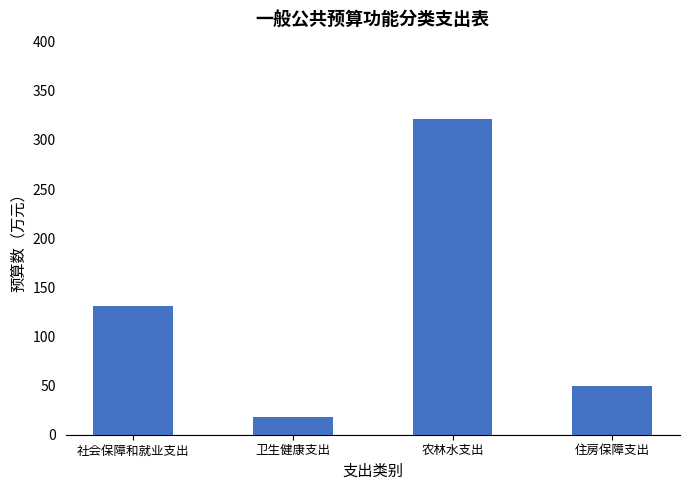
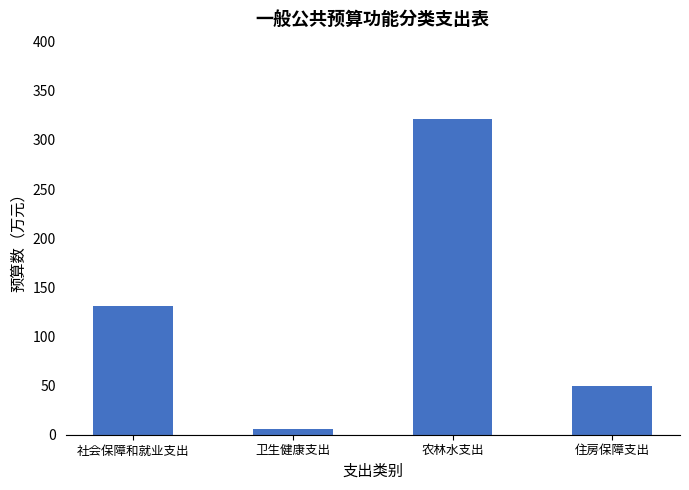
卫生健康支出: 20 -> 10
